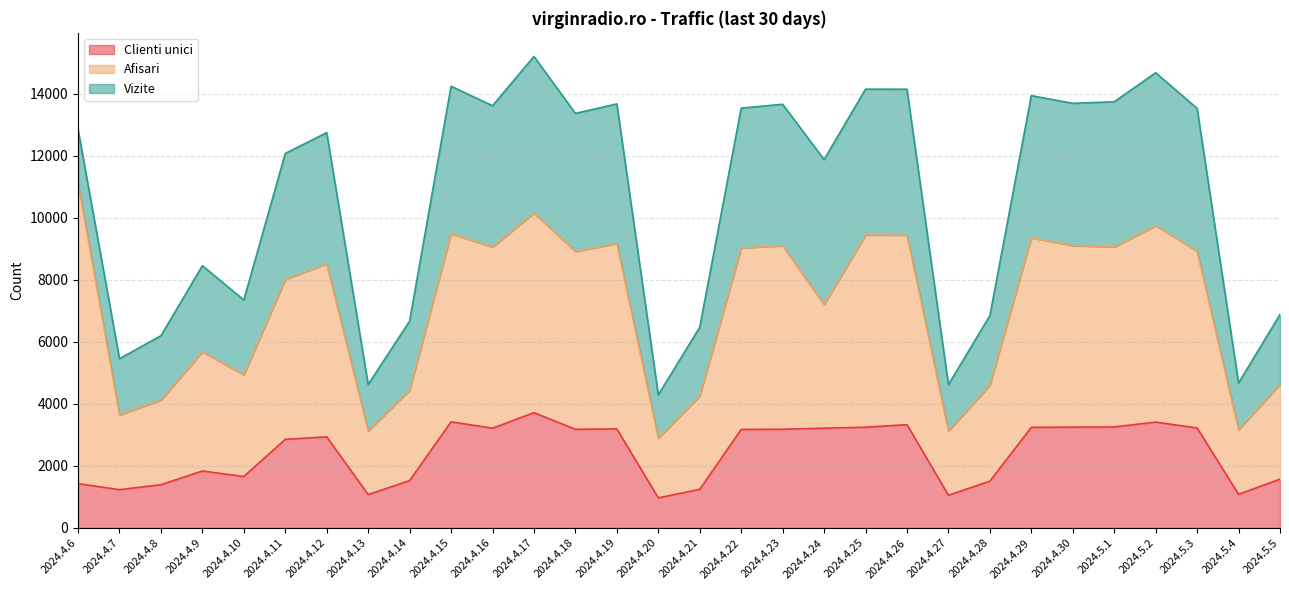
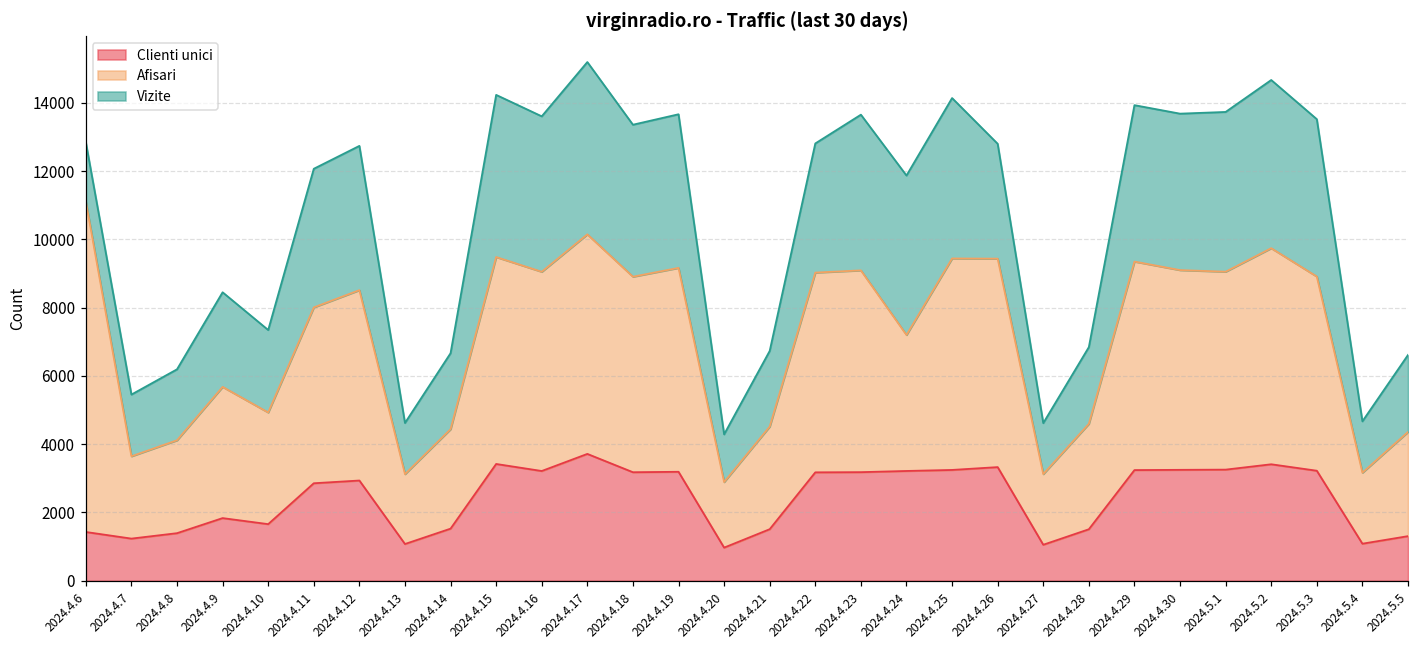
Clienti unici, 2024.4.21: 1200 -> 1500
Vizite, 2024.4.22: 4500 -> 3800
Vizite, 2024.4.26: 4700 -> 3400
Clienti unici, 2024.5.5: 1600 -> 1300
